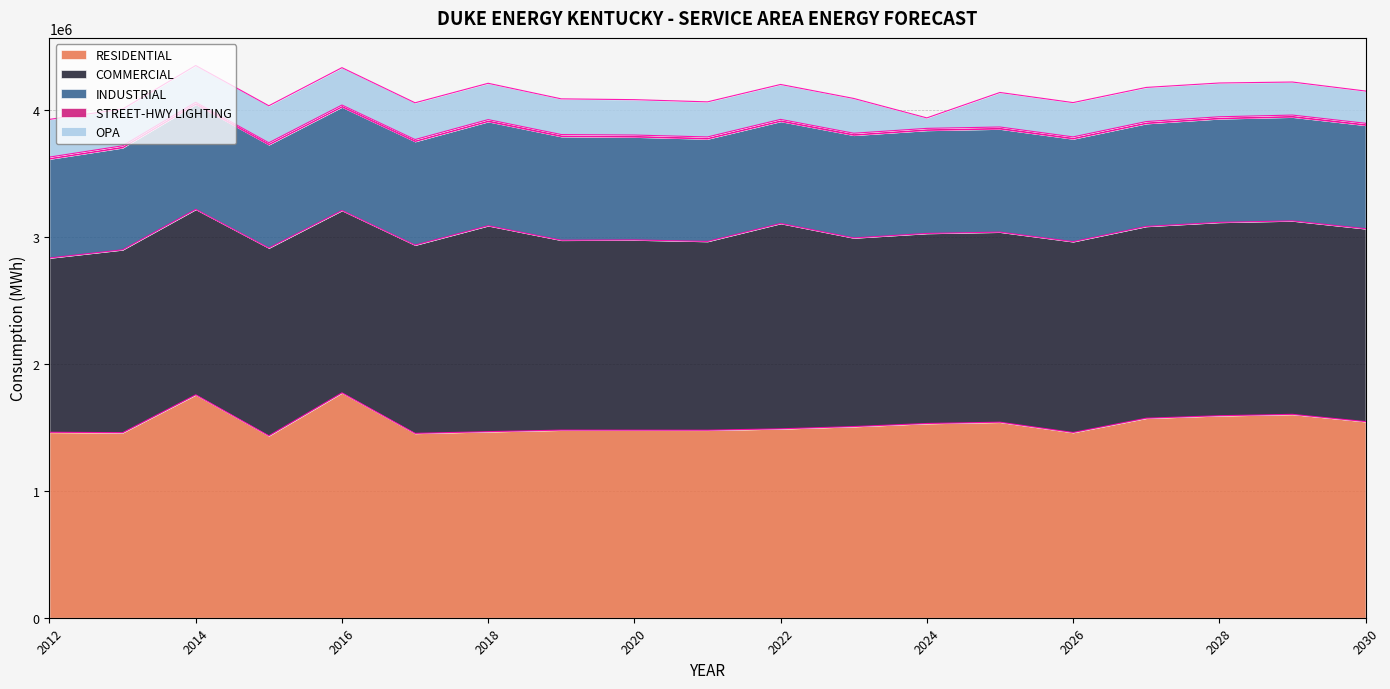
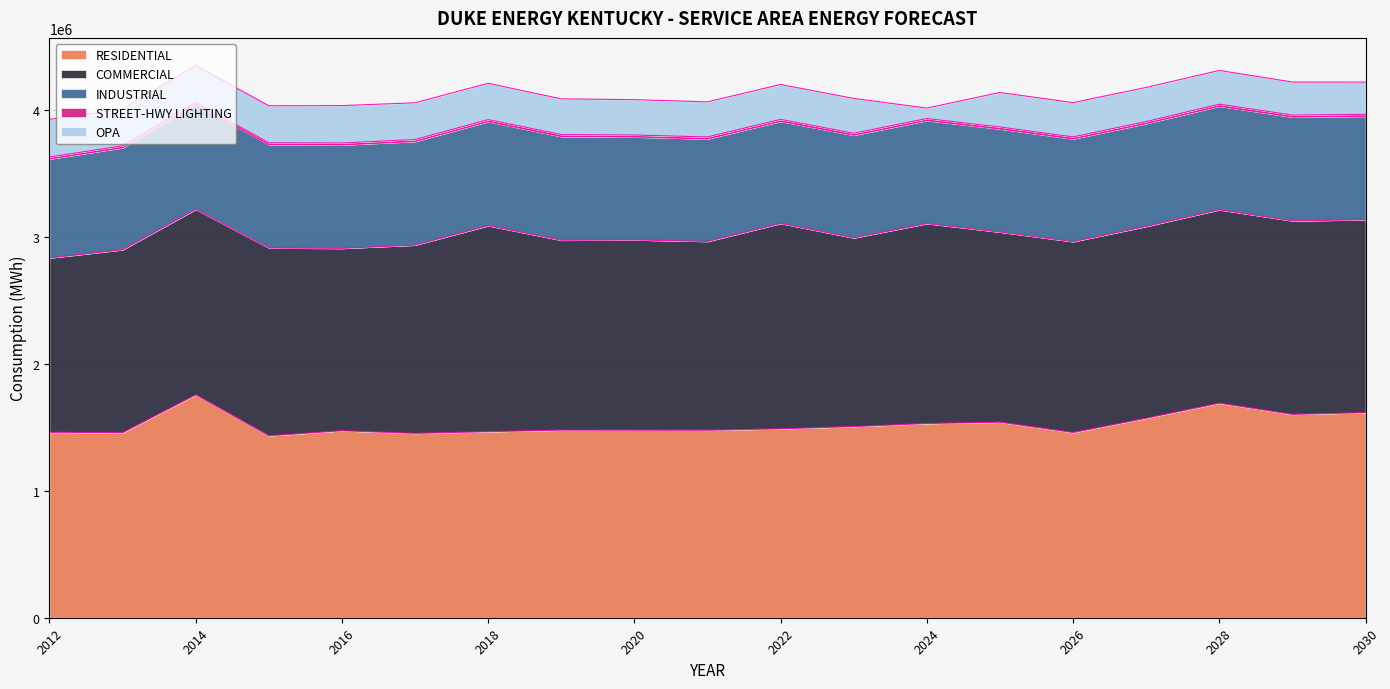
RESIDENTIAL, 2016: 1770000 -> 1470000
COMMERCIAL, 2024: 1500000 -> 1570000
RESIDENTIAL, 2028: 1590000 -> 1690000
RESIDENTIAL, 2030: 1540000 -> 1620000
